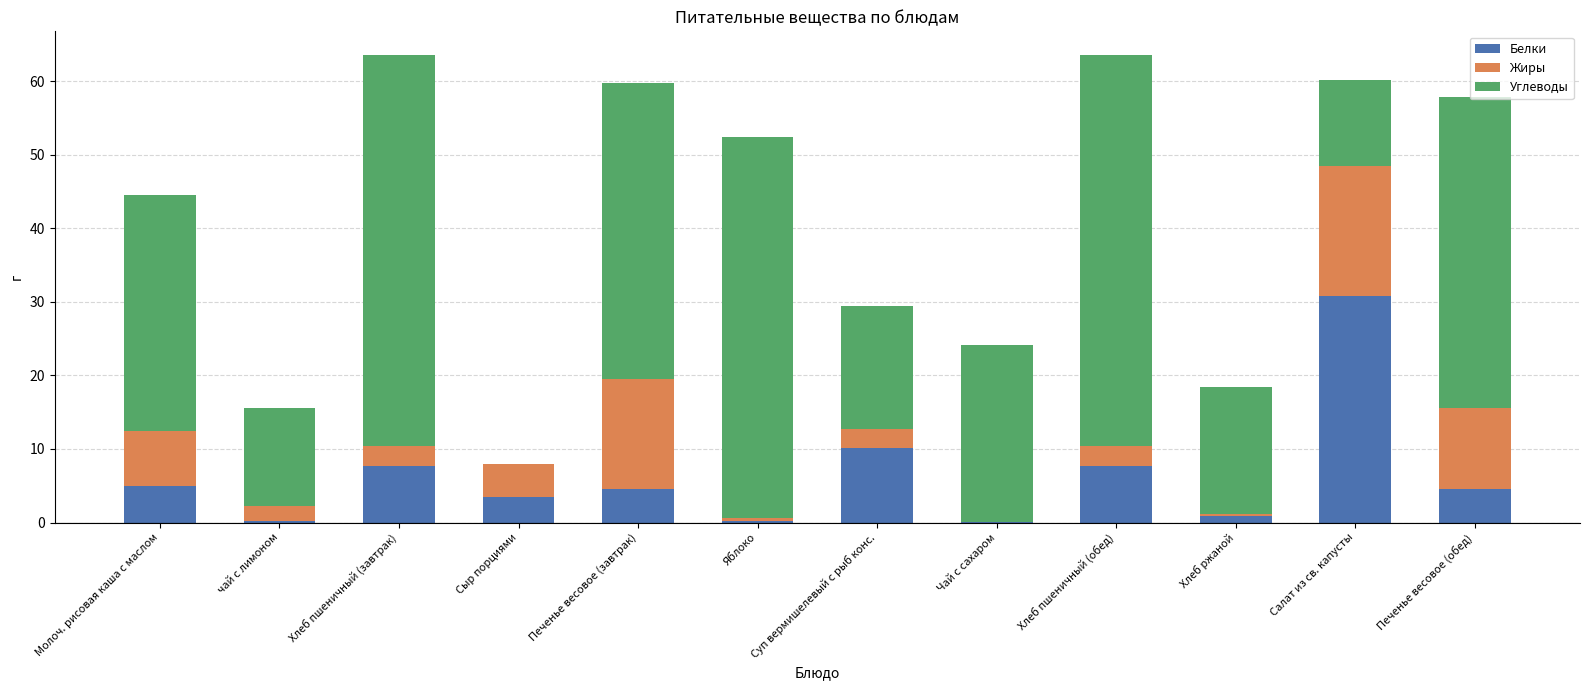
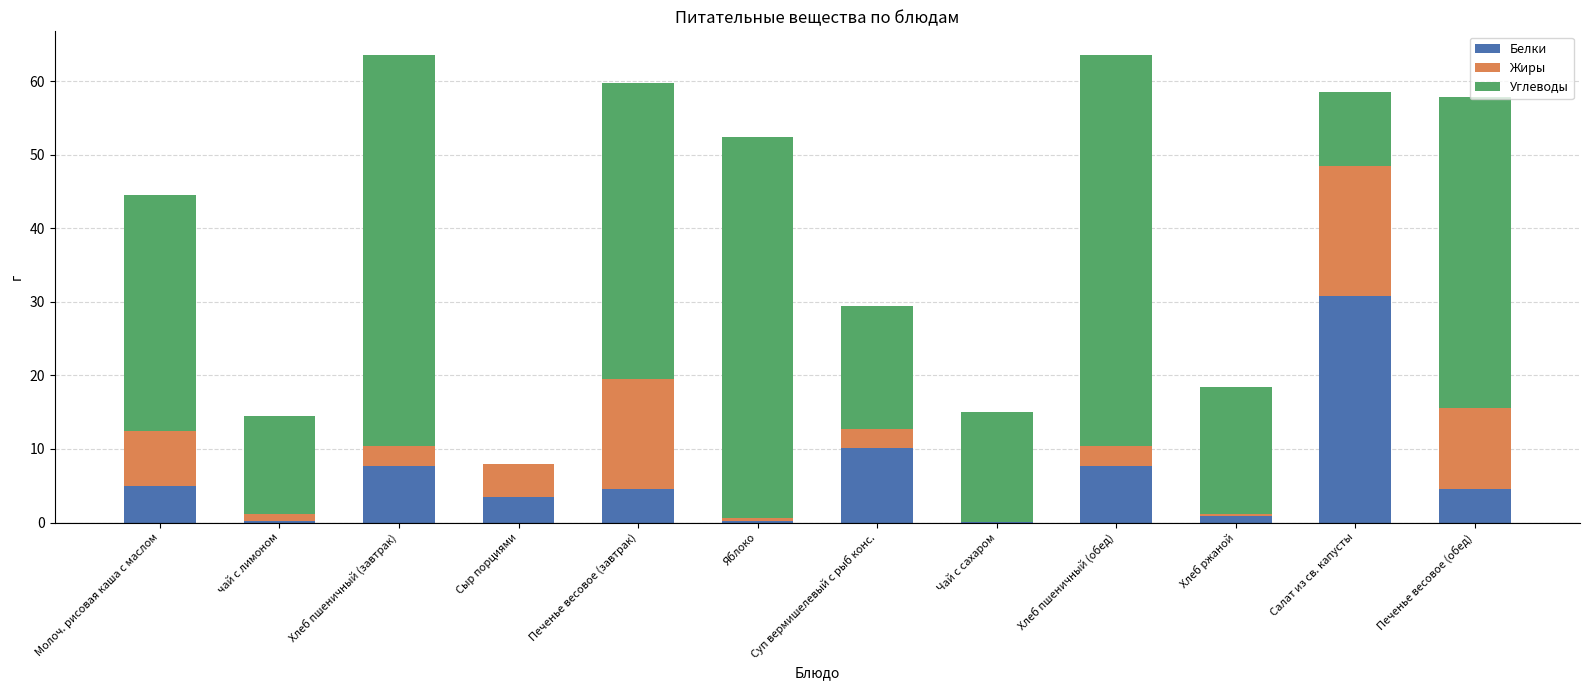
Жиры, чай с лимоном: 2 -> 1
Углеводы, Чай с сахаром: 24 -> 15
Углеводы, Салат из св. капусты: 12 -> 10
